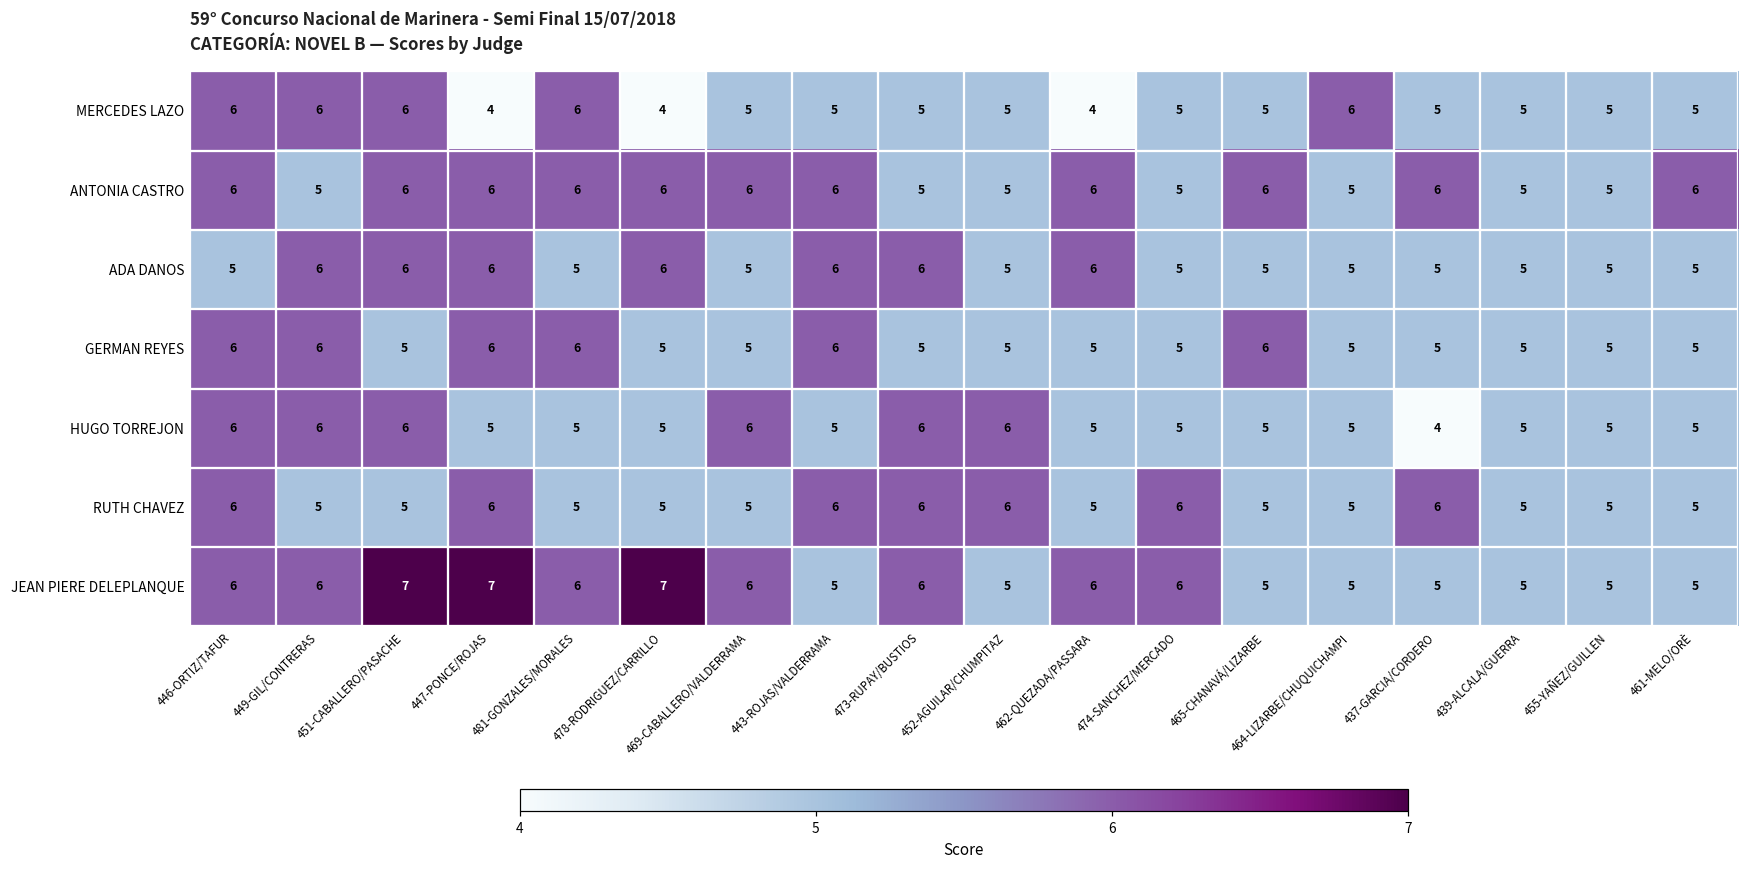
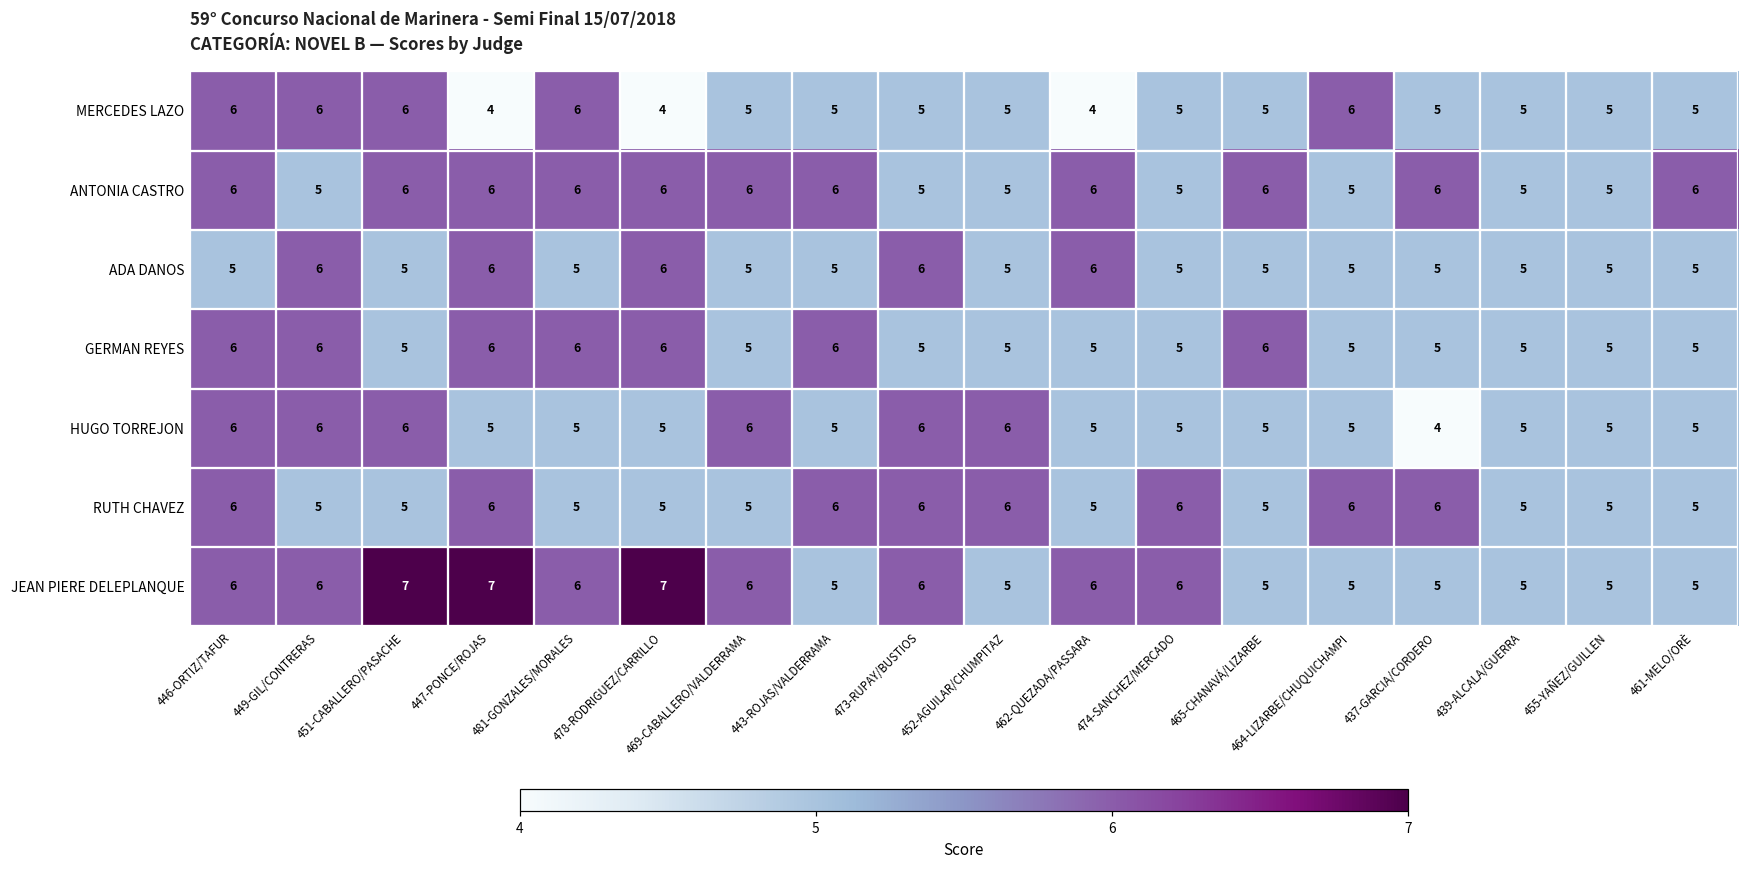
ADA DANOS, 451-CABALLERO/PASACHE: 6 -> 5
ADA DANOS, 443-ROJAS/VALDERRAMA: 6 -> 5
GERMAN REYES, 478-RODRIGUEZ/CARRILLO: 5 -> 6
RUTH CHAVEZ, 464-LIZARBE/CHUQUICHAMPI: 5 -> 6
